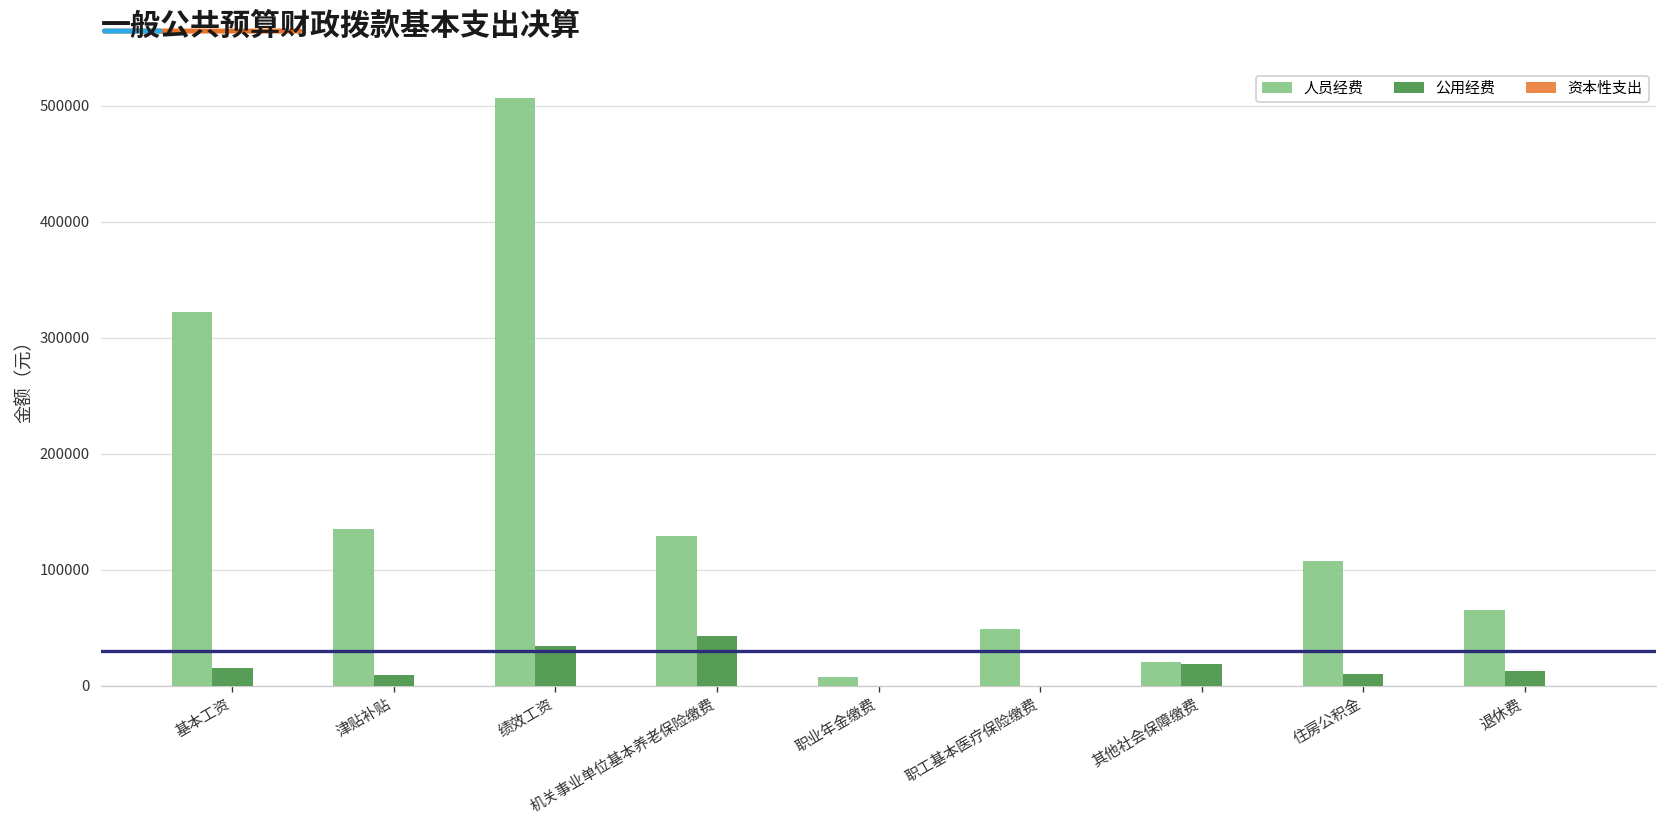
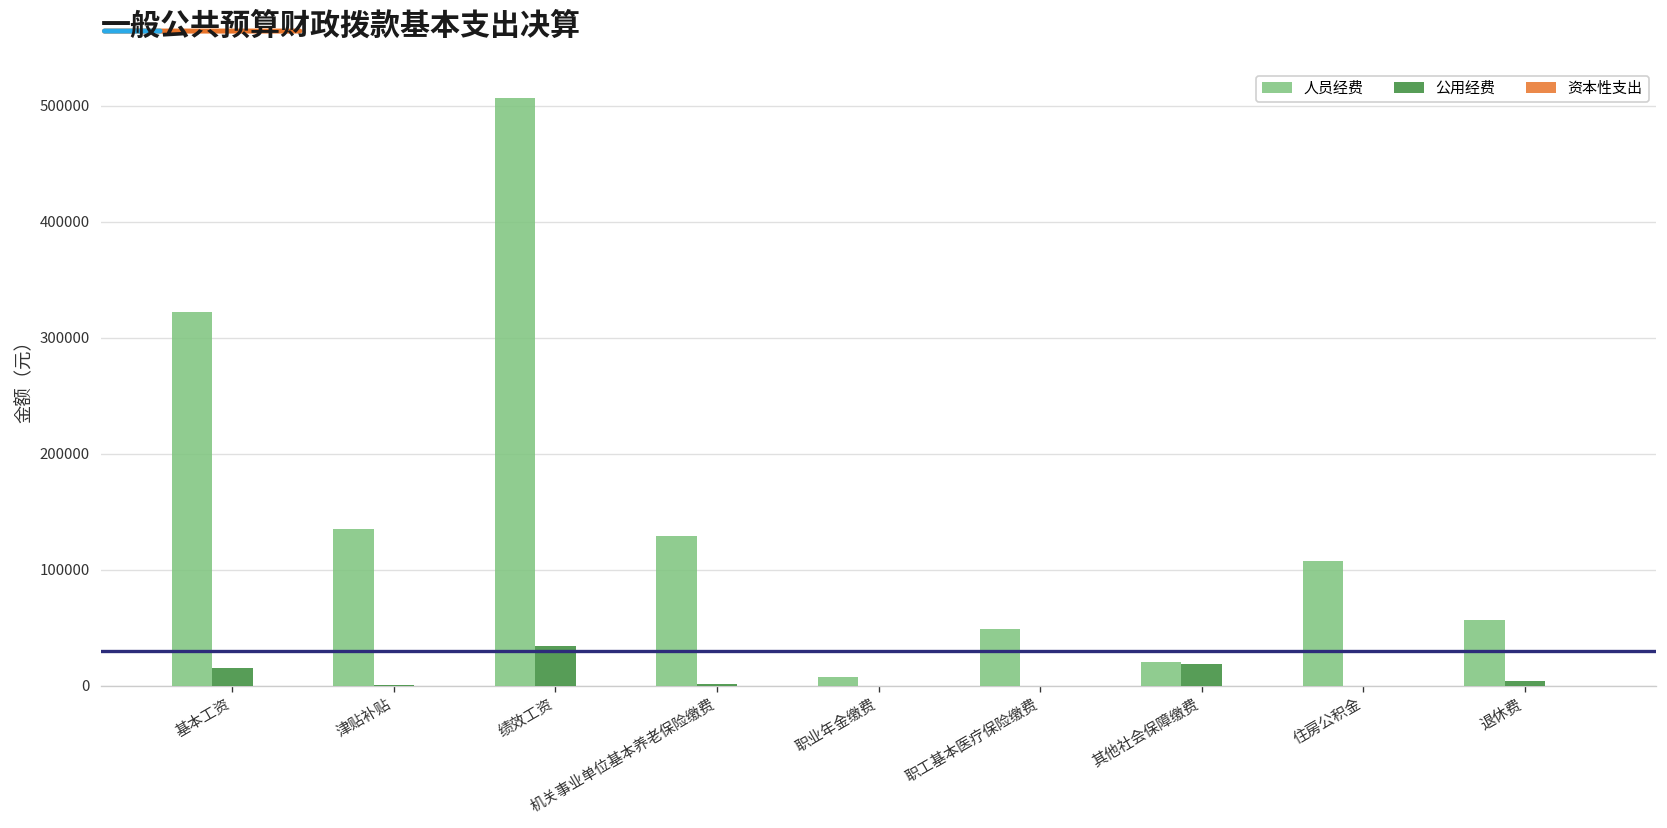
公用经费, 津贴补贴: 10000 -> 0
公用经费, 机关事业单位基本养老保险缴费: 40000 -> 0
公用经费, 住房公积金: 10000 -> 0
人员经费, 退休费: 70000 -> 60000
公用经费, 退休费: 10000 -> 0
